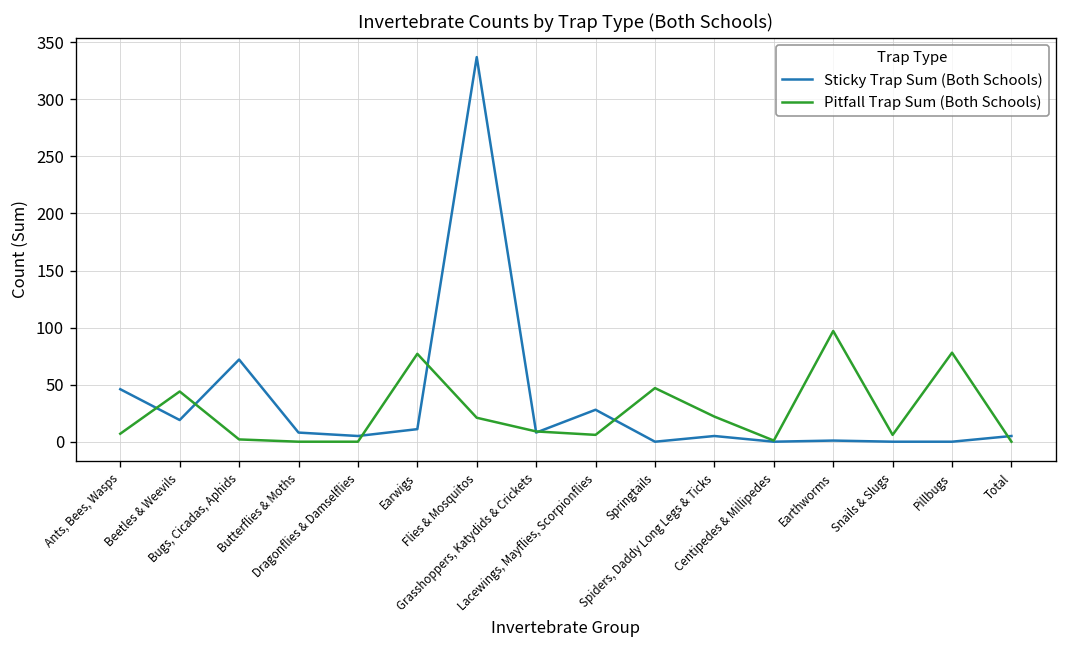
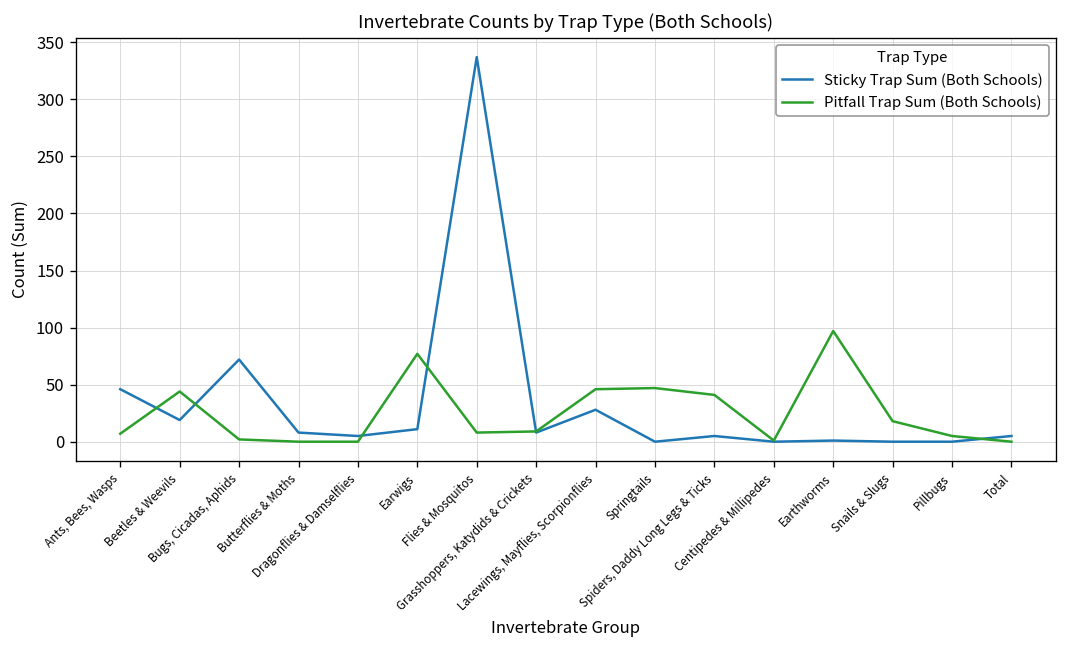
Pitfall Trap Sum (Both Schools), Flies & Mosquitos: 20 -> 10
Pitfall Trap Sum (Both Schools), Lacewings, Mayflies, Scorpionflies: 10 -> 50
Pitfall Trap Sum (Both Schools), Spiders, Daddy Long Legs & Ticks: 20 -> 40
Pitfall Trap Sum (Both Schools), Snails & Slugs: 10 -> 20
Pitfall Trap Sum (Both Schools), Pillbugs: 80 -> 10
